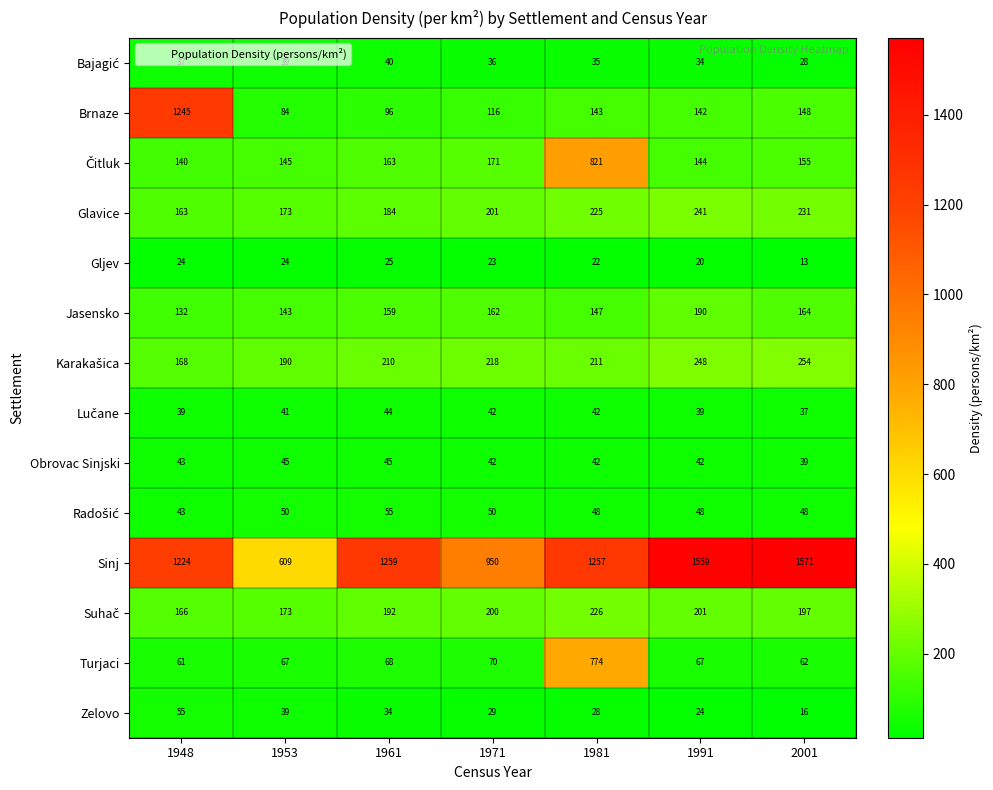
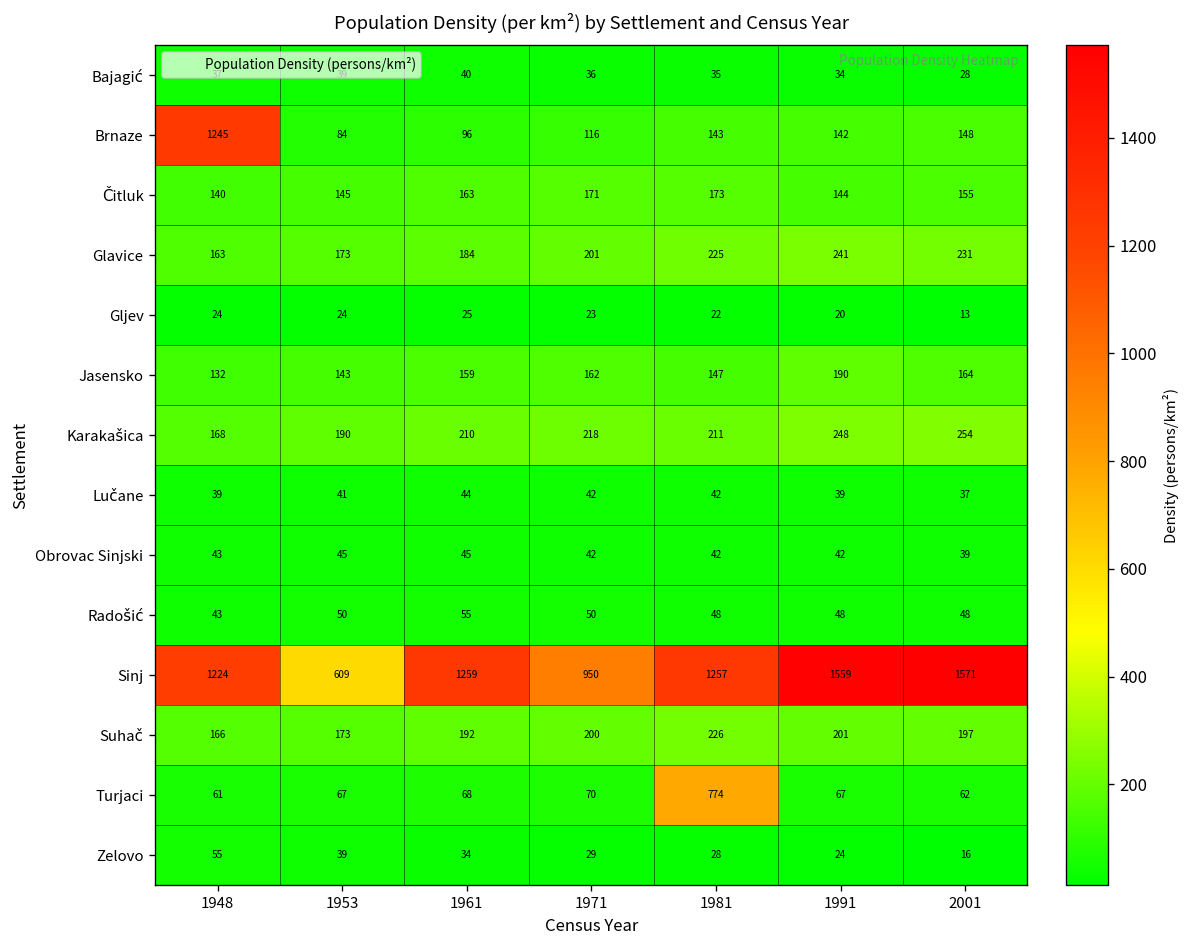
Čitluk, 1981: 821 -> 173
